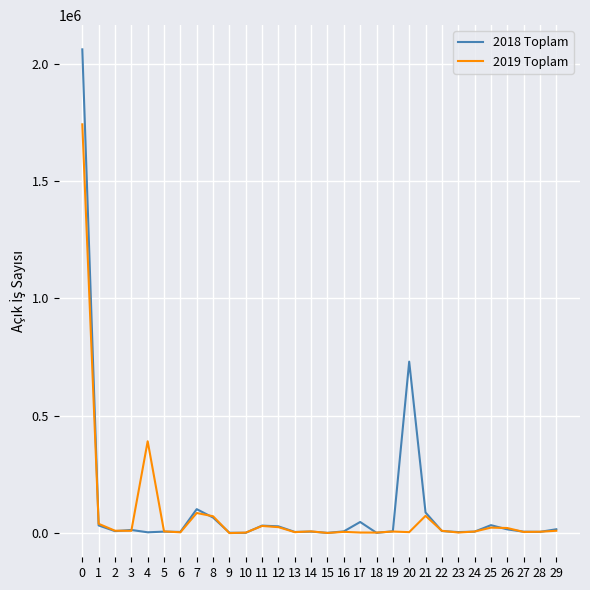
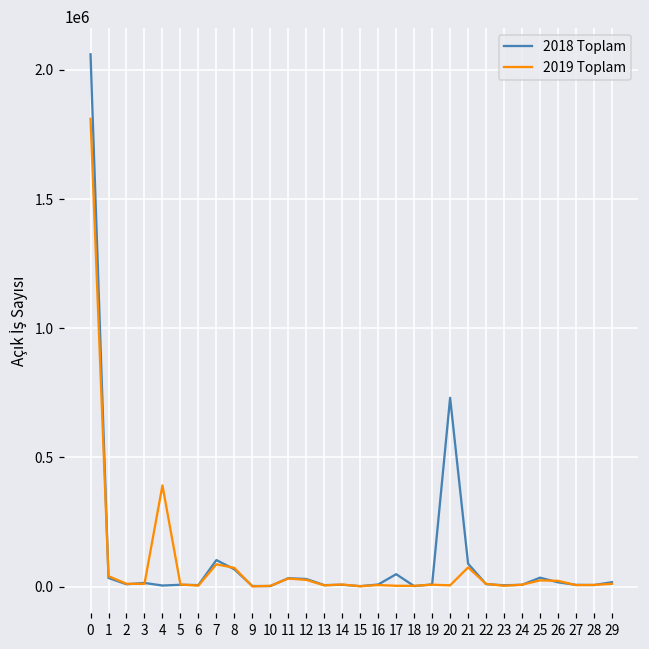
2019 Toplam, 0: 1740000 -> 1810000
